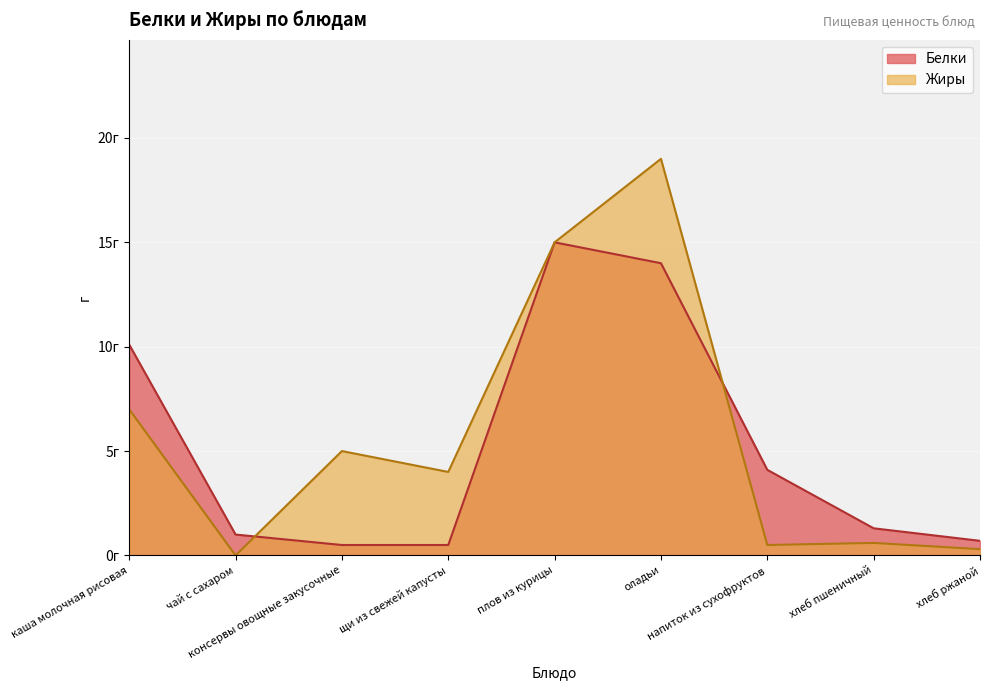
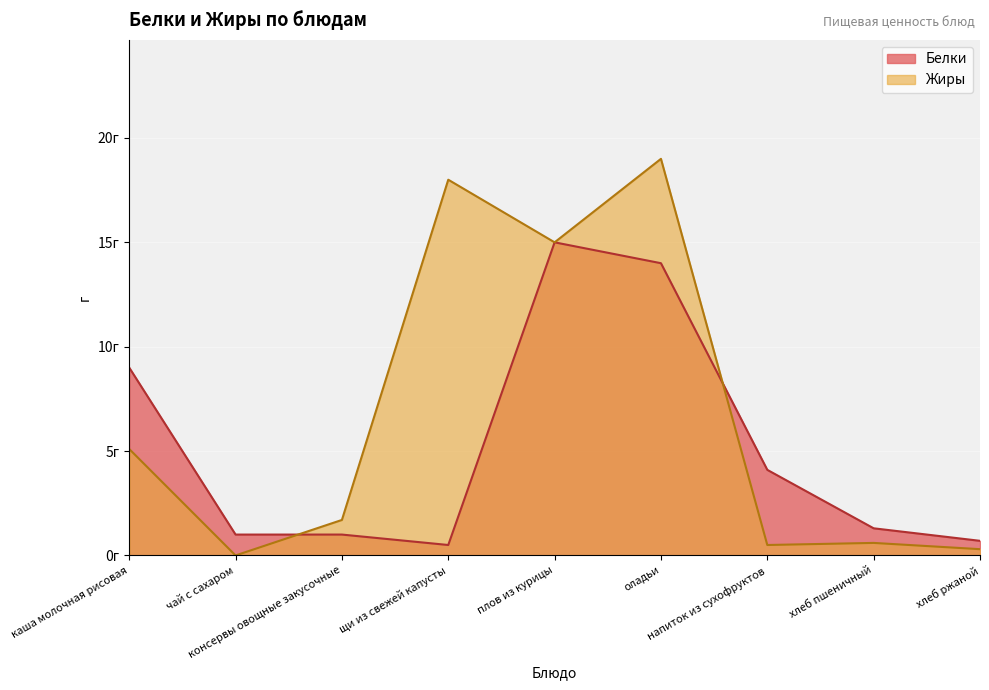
Белки, каша молочная рисовая: 10.1г -> 9.0г
Жиры, каша молочная рисовая: 7.0г -> 5.1г
Белки, консервы овощные закусочные: 0.5г -> 1.0г
Жиры, консервы овощные закусочные: 5.0г -> 1.7г
Жиры, щи из свежей капусты: 4г -> 18г
